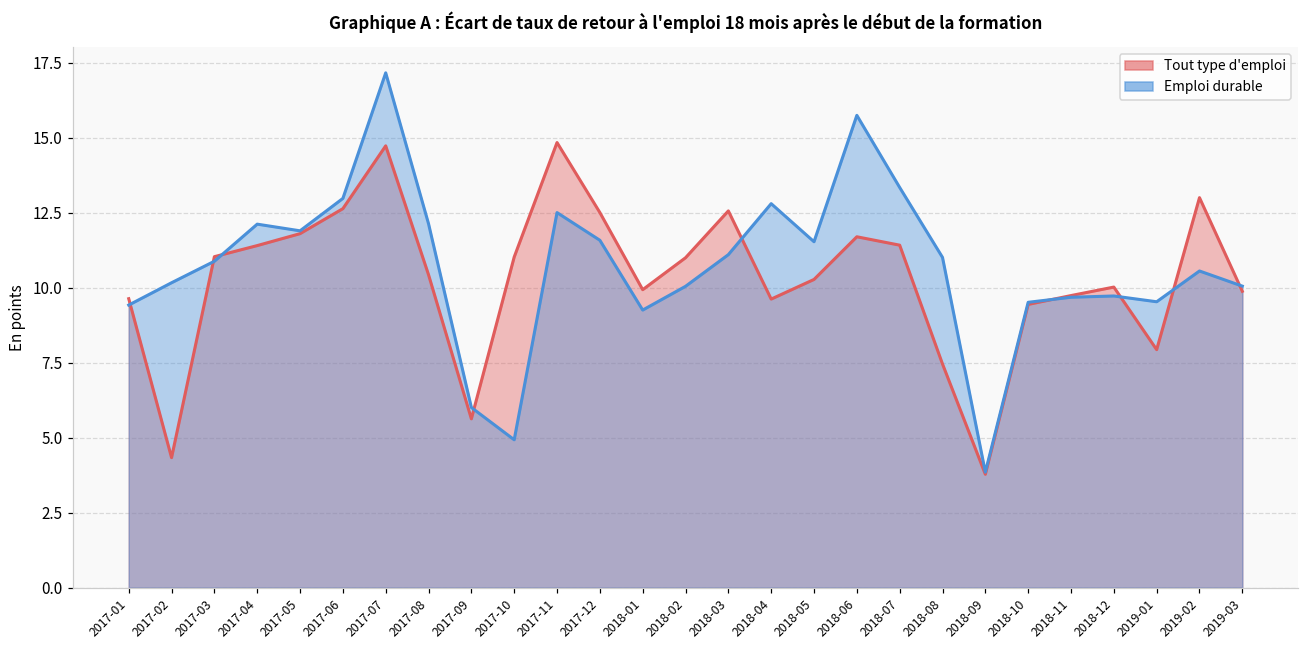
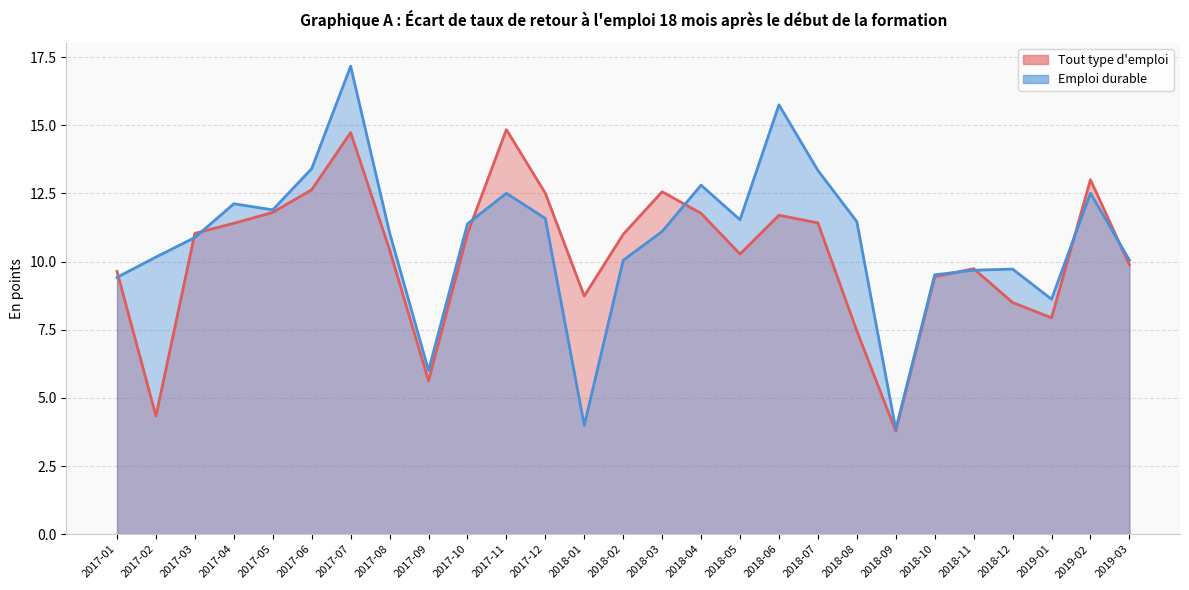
Emploi durable, 2017-06: 13.0 -> 13.4
Emploi durable, 2017-08: 12.1 -> 11.1
Emploi durable, 2017-10: 4.9 -> 11.4
Tout type d'emploi, 2018-01: 9.9 -> 8.7
Emploi durable, 2018-01: 9.3 -> 4.0
Tout type d'emploi, 2018-04: 9.6 -> 11.8
Emploi durable, 2018-08: 11.0 -> 11.5
Tout type d'emploi, 2018-12: 10.0 -> 8.5
Emploi durable, 2019-01: 9.5 -> 8.6
Emploi durable, 2019-02: 10.6 -> 12.5
